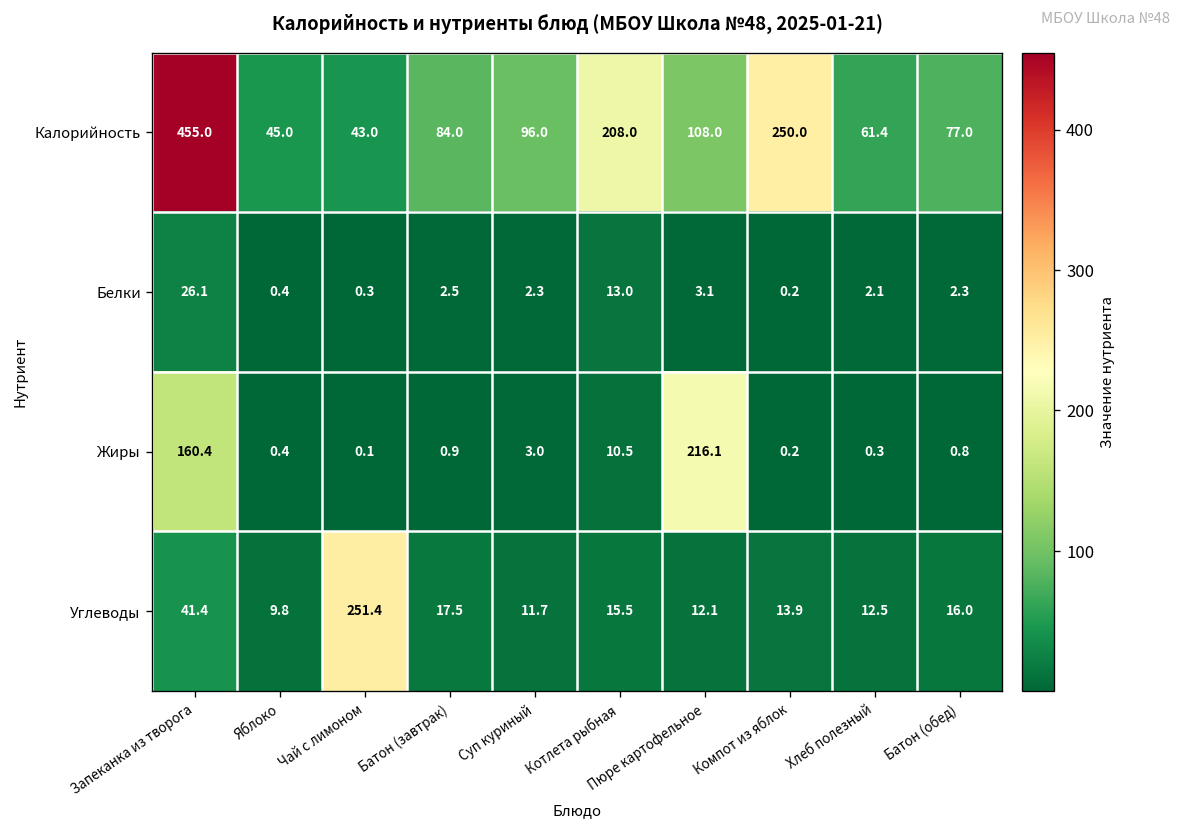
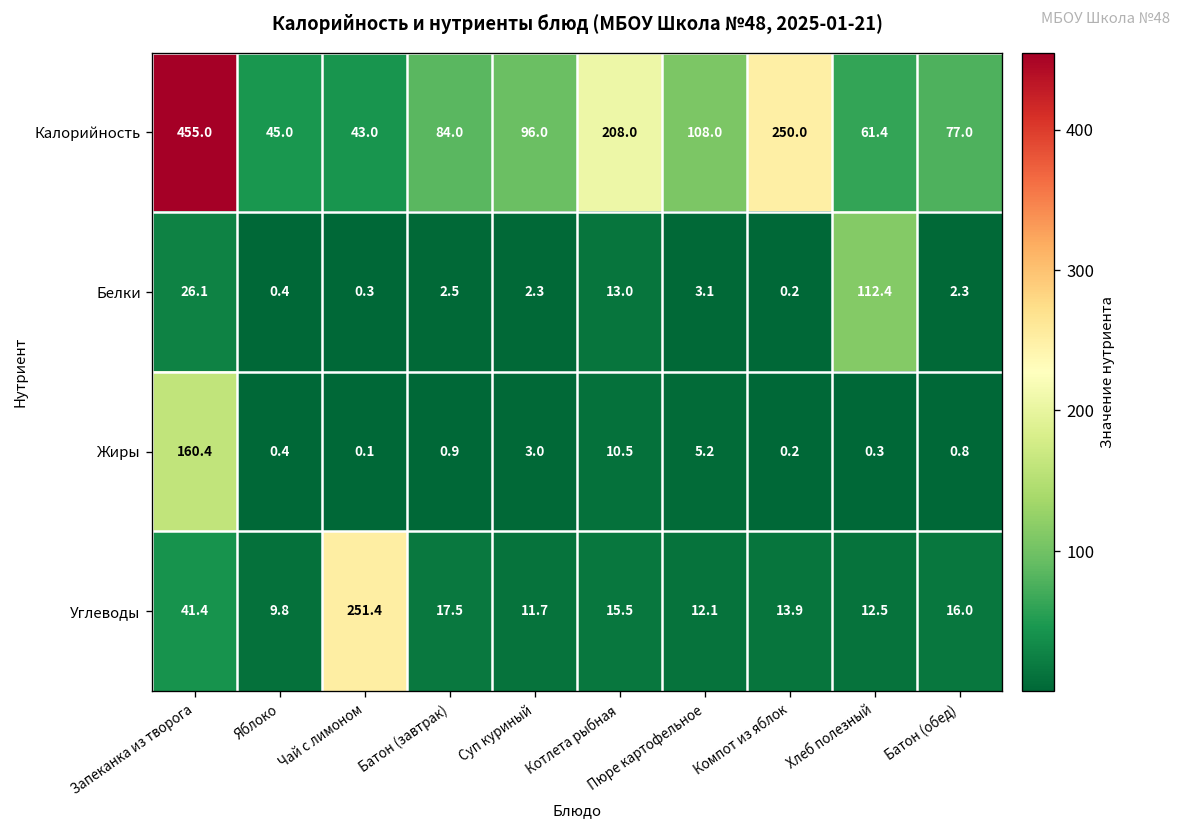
Белки, Хлеб полезный: 2.1 -> 112.4
Жиры, Пюре картофельное: 216.1 -> 5.2
